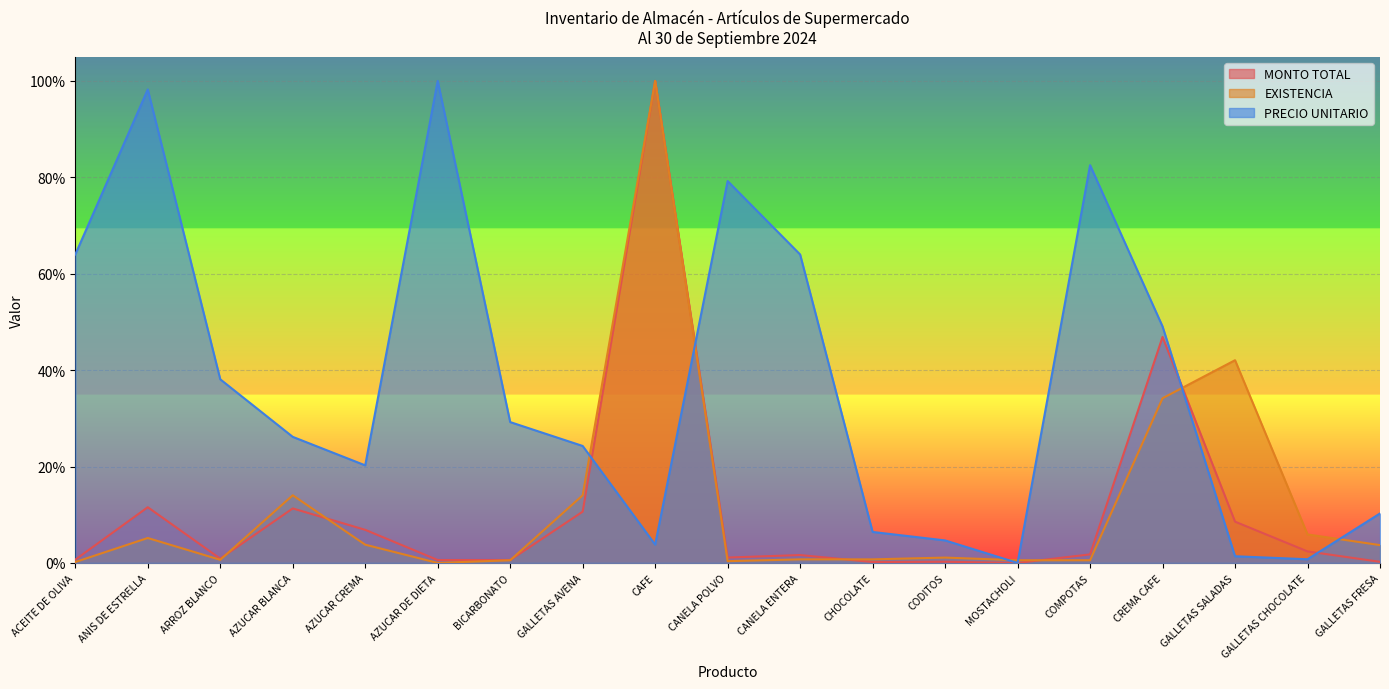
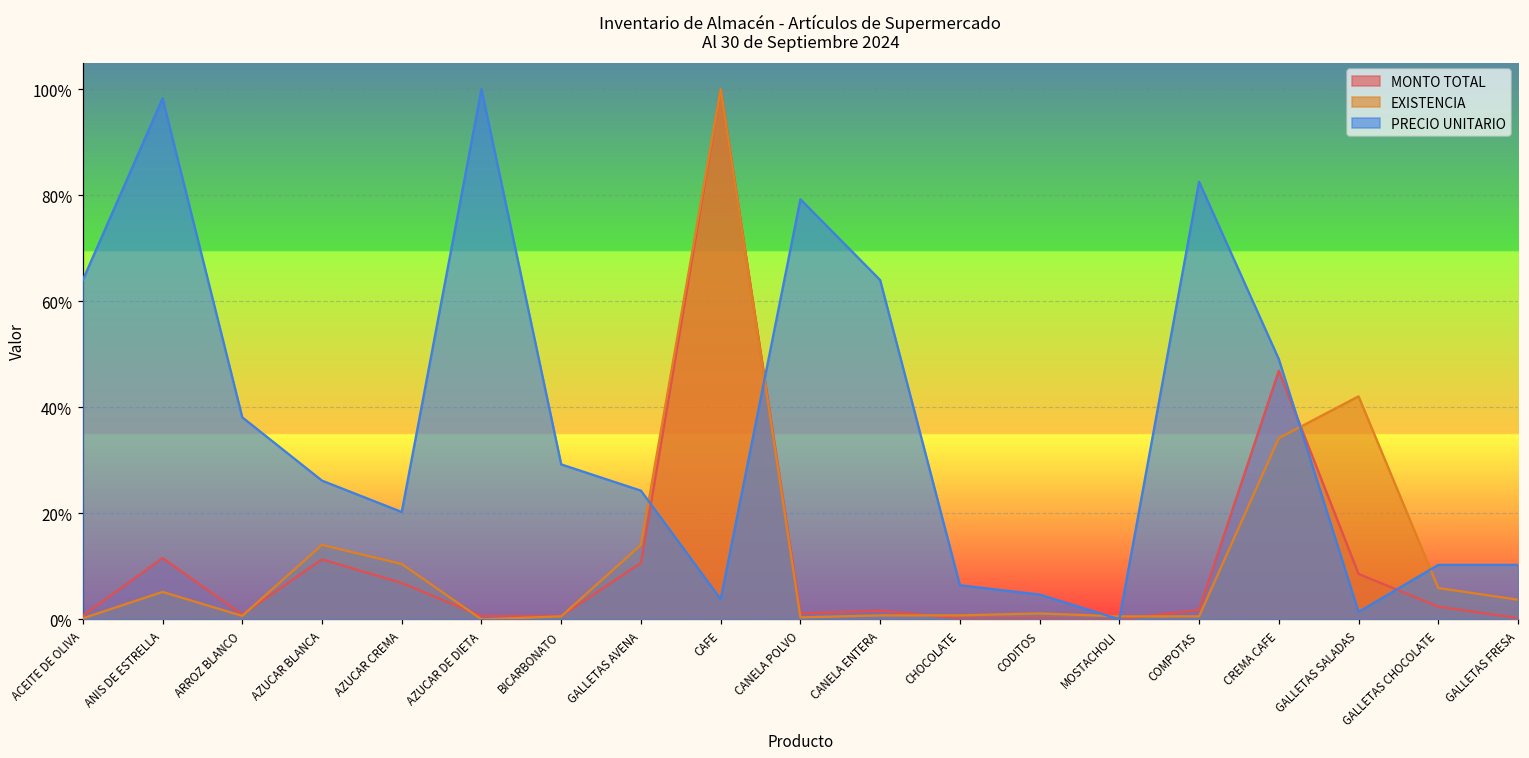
EXISTENCIA, AZUCAR CREMA: 4% -> 10%
PRECIO UNITARIO, GALLETAS CHOCOLATE: 1% -> 10%
